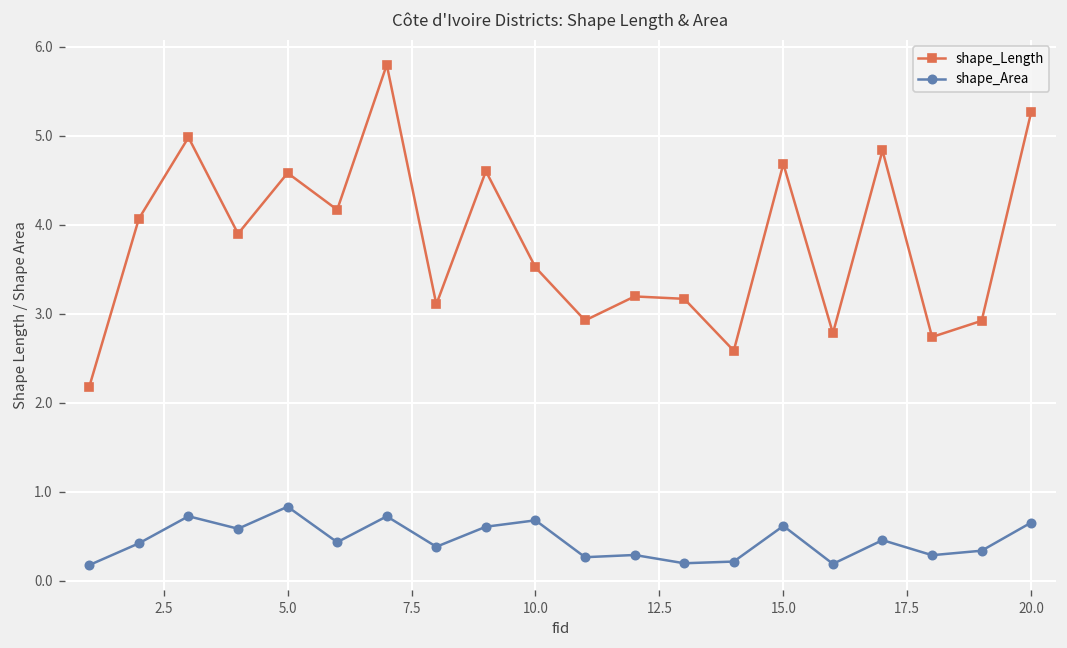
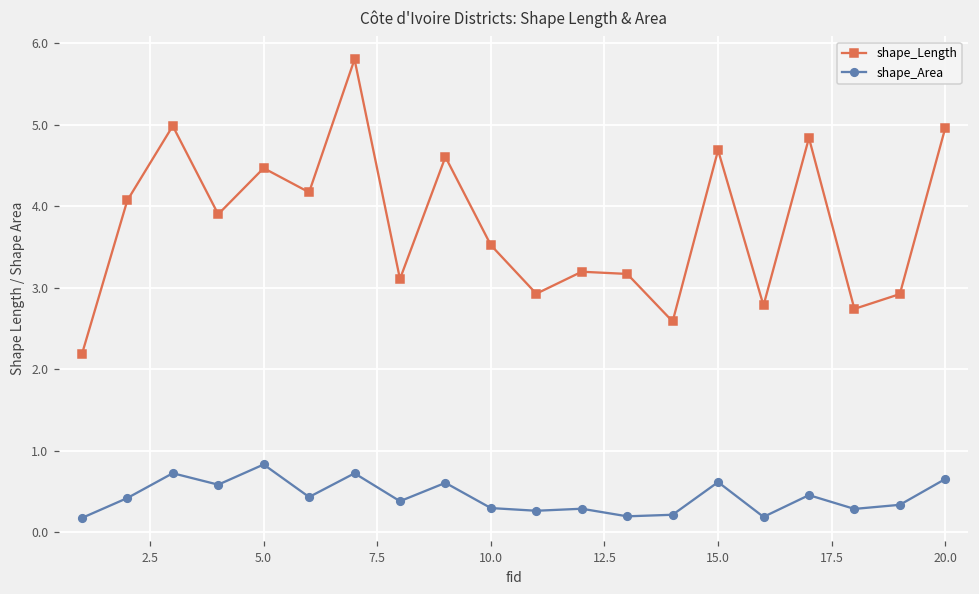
shape_Length, 5.0: 4.6 -> 4.5
shape_Area, 10.0: 0.7 -> 0.3
shape_Length, 20.0: 5.3 -> 5.0
